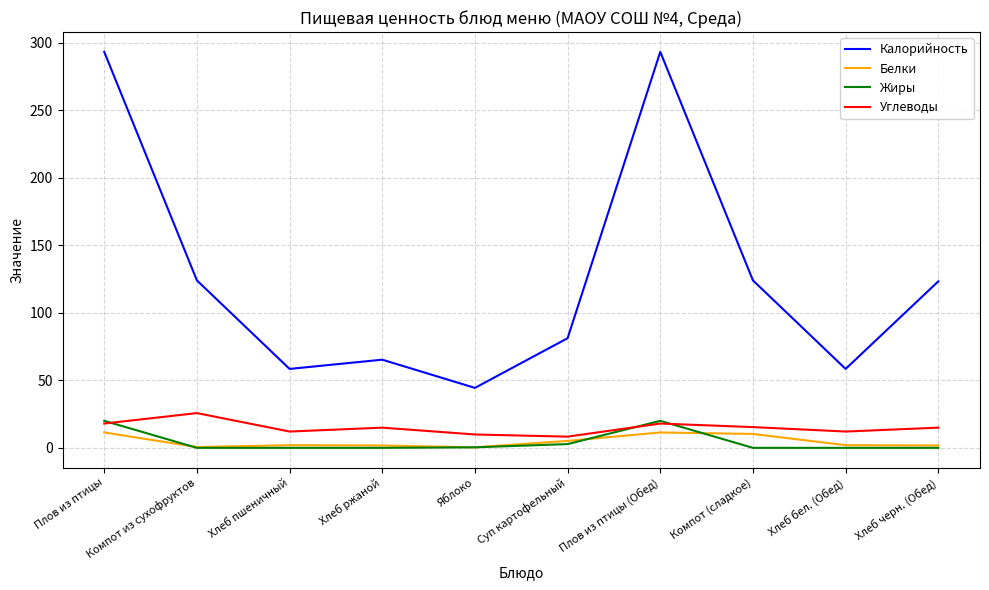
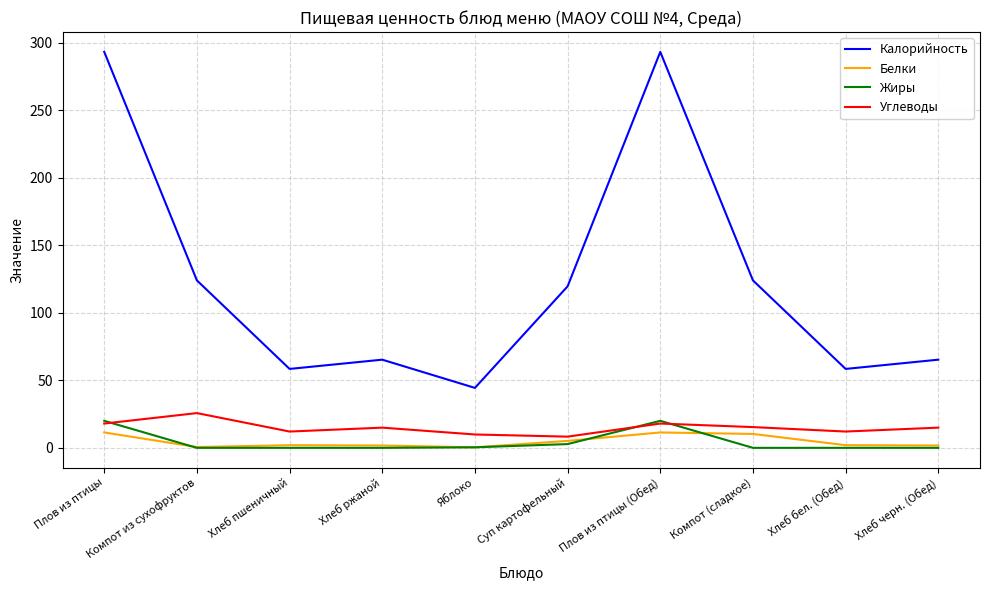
Калорийность, Суп картофельный: 81 -> 120
Калорийность, Хлеб черн. (Обед): 123 -> 65
